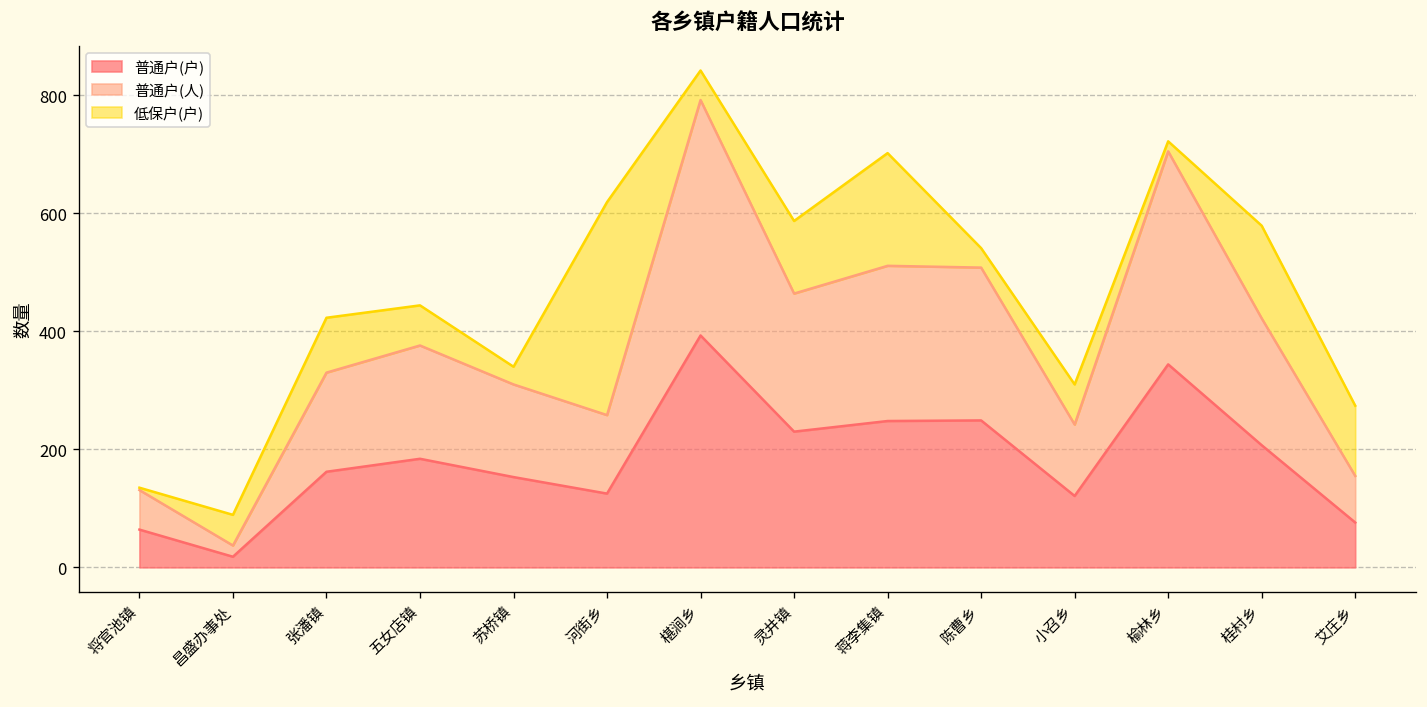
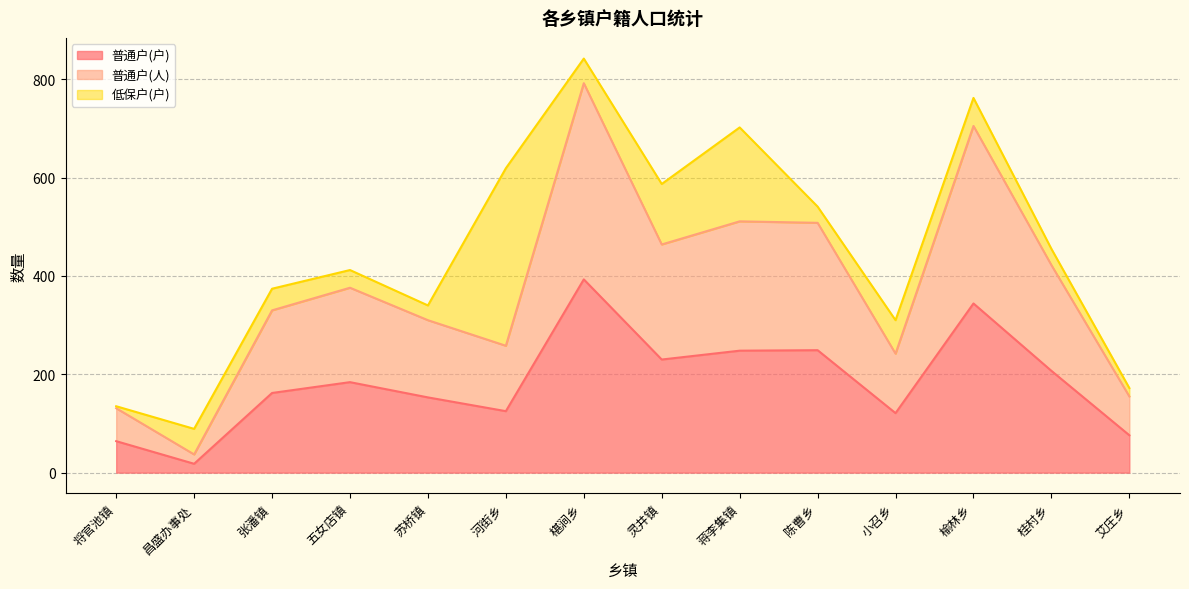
低保户(户), 张潘镇: 90 -> 40
低保户(户), 五女店镇: 70 -> 40
低保户(户), 榆林乡: 20 -> 60
低保户(户), 桂村乡: 160 -> 30
低保户(户), 艾庄乡: 120 -> 20
